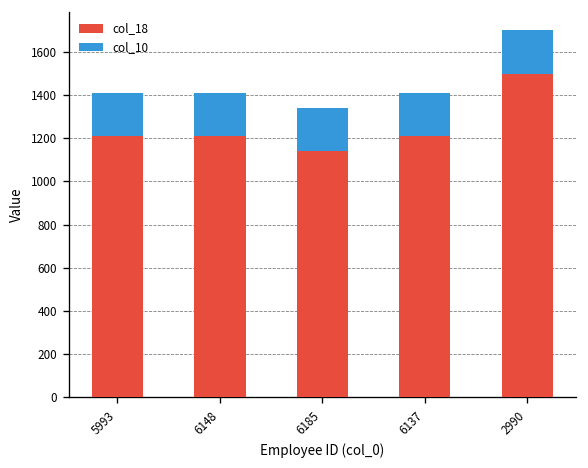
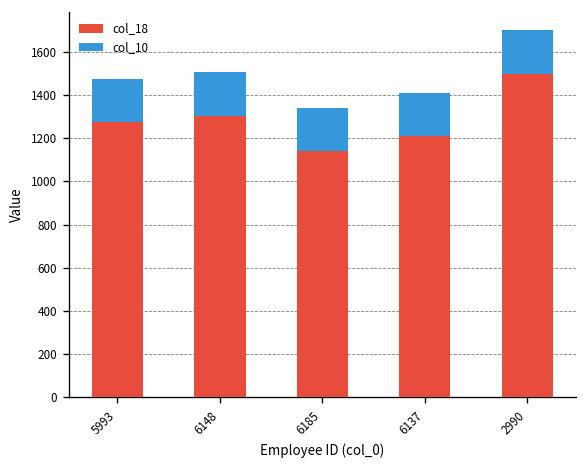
col_18, 5993: 1210 -> 1270
col_18, 6148: 1210 -> 1310
